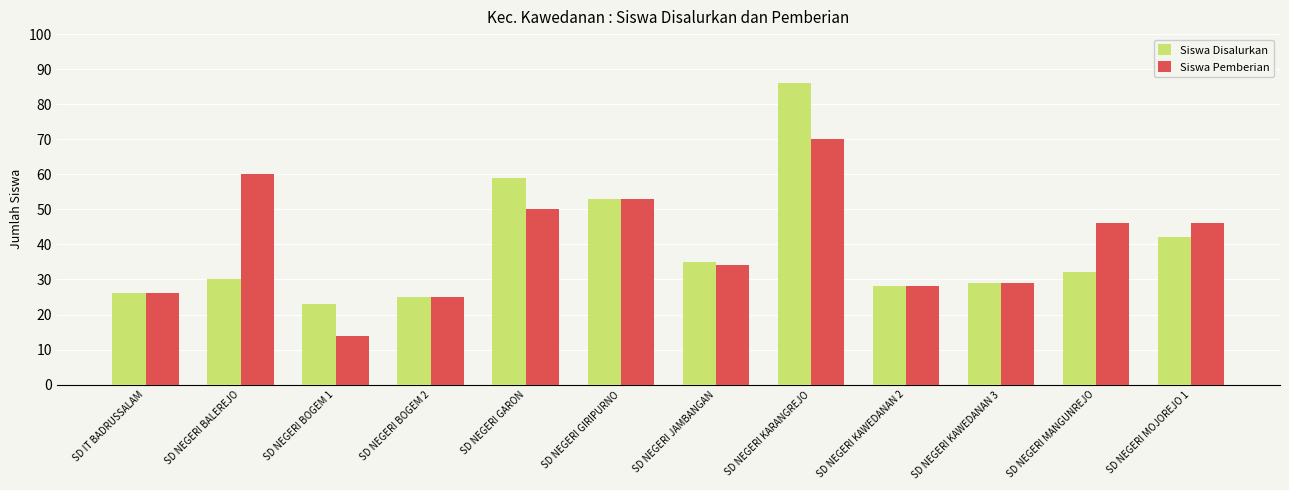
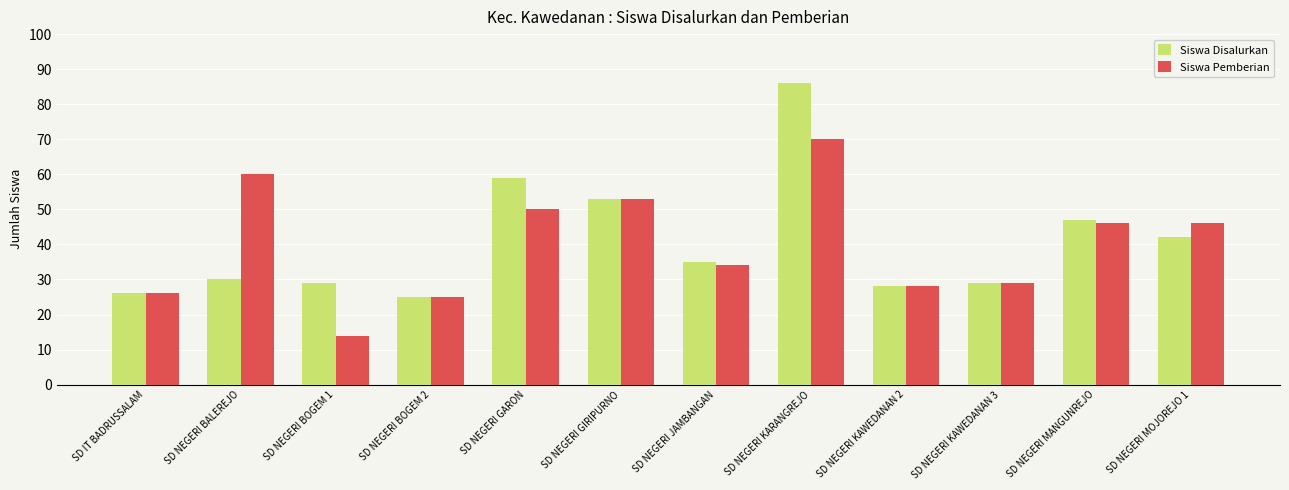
Siswa Disalurkan, SD NEGERI BOGEM 1: 23 -> 29
Siswa Disalurkan, SD NEGERI MANGUNREJO: 32 -> 47
